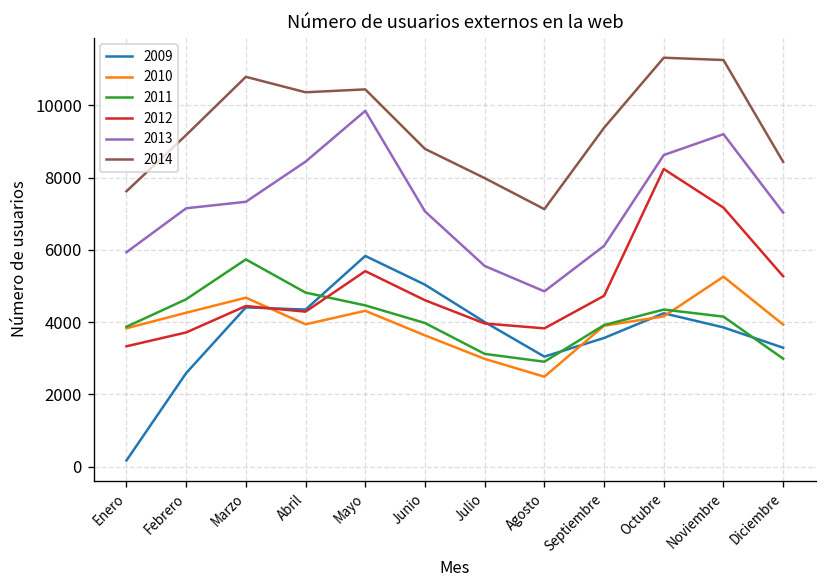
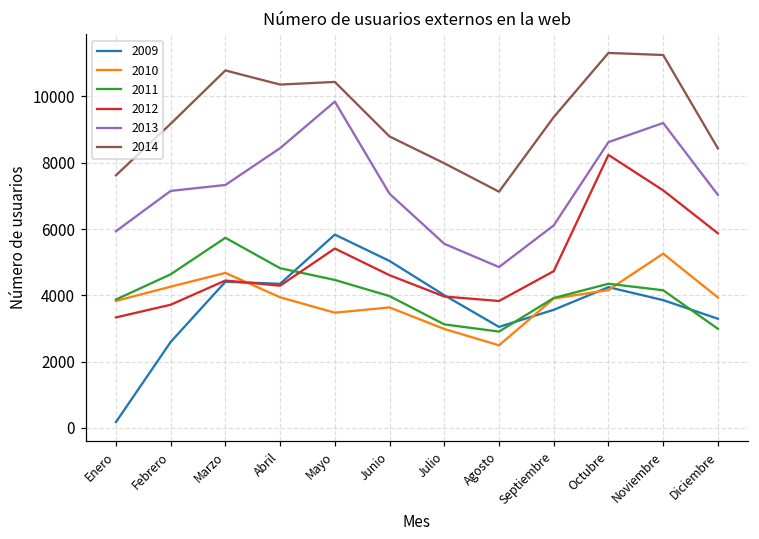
2010, Mayo: 4300 -> 3500
2012, Diciembre: 5300 -> 5900
